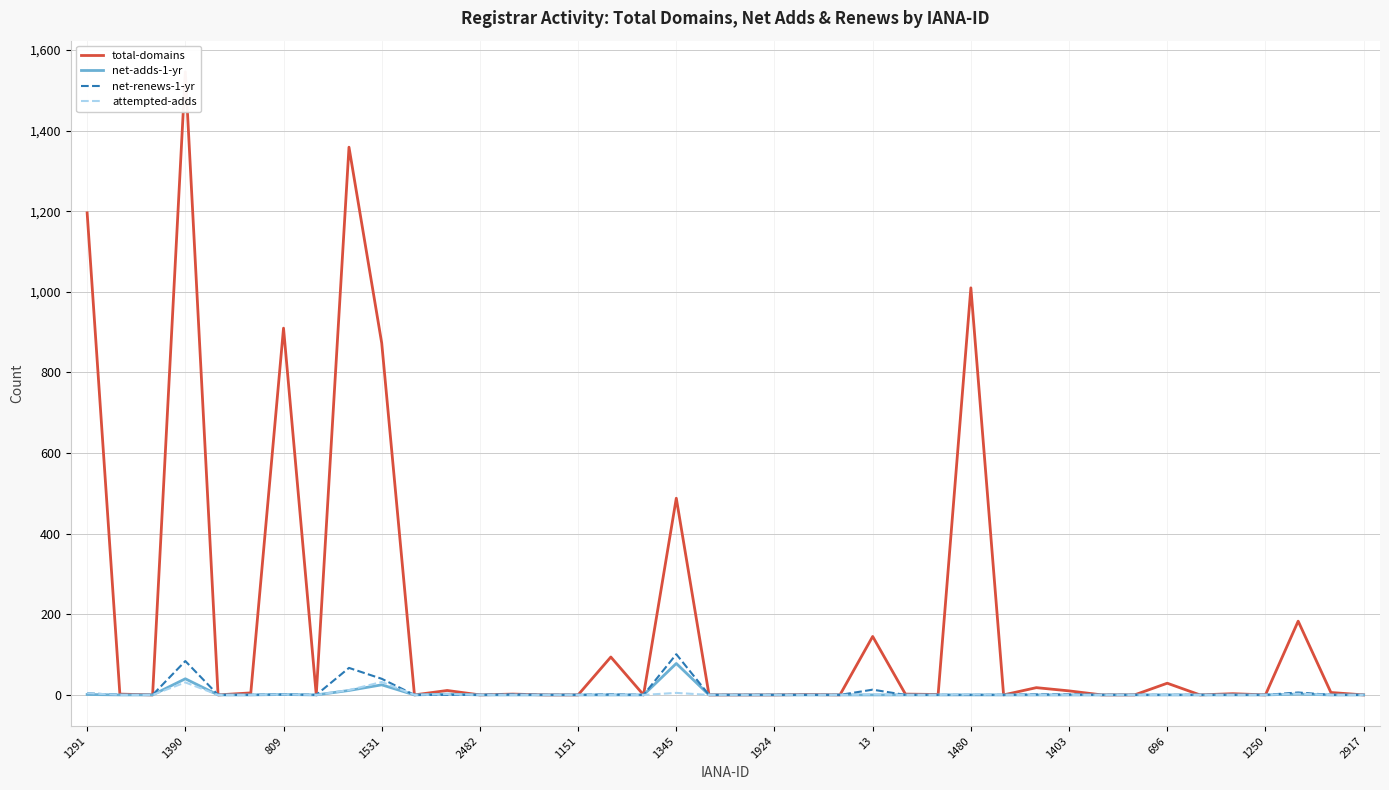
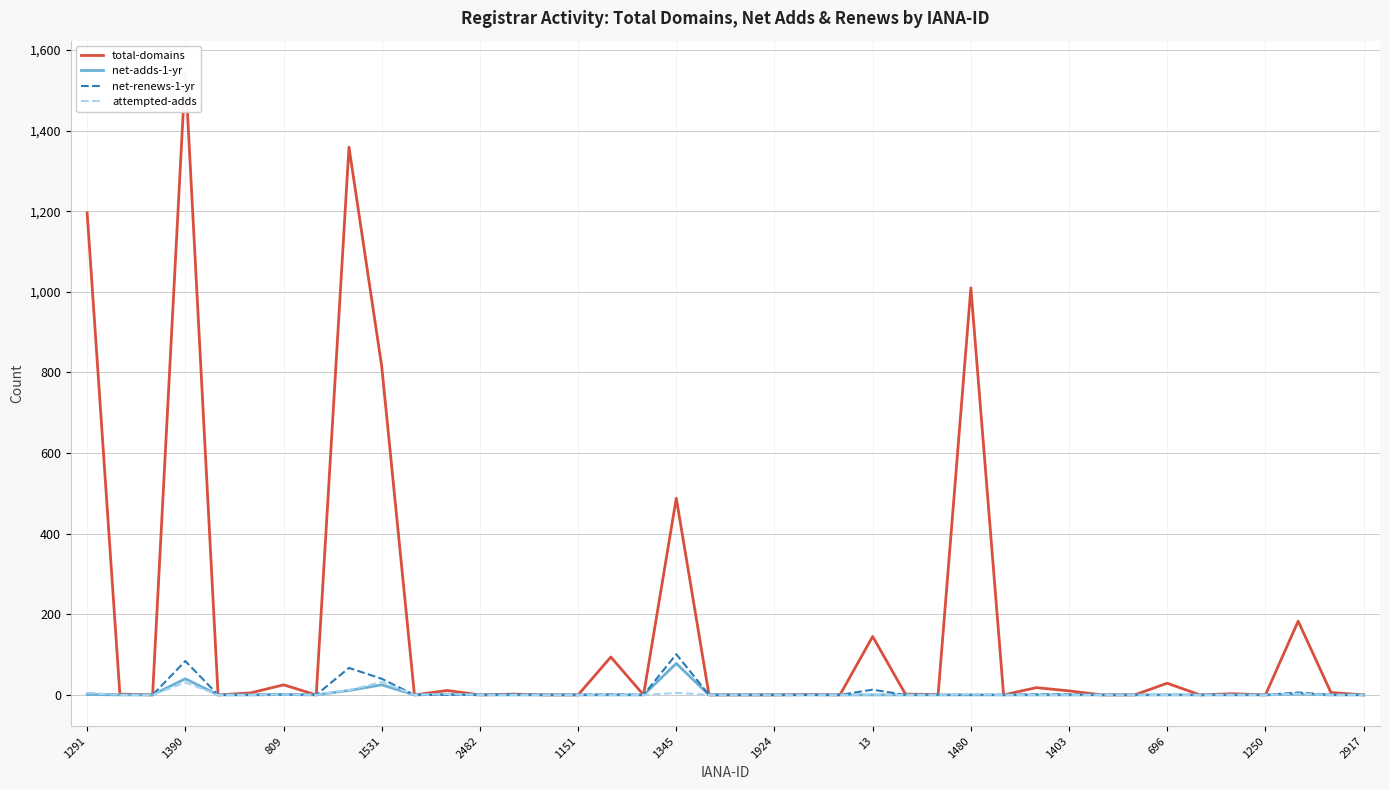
total-domains, 809: 910 -> 30
total-domains, 1531: 870 -> 820
